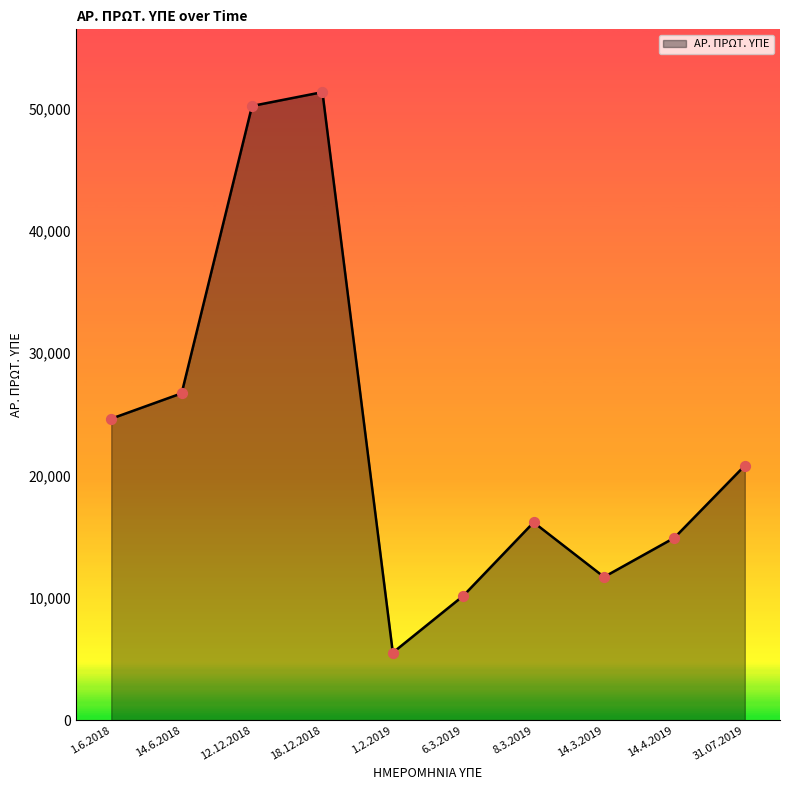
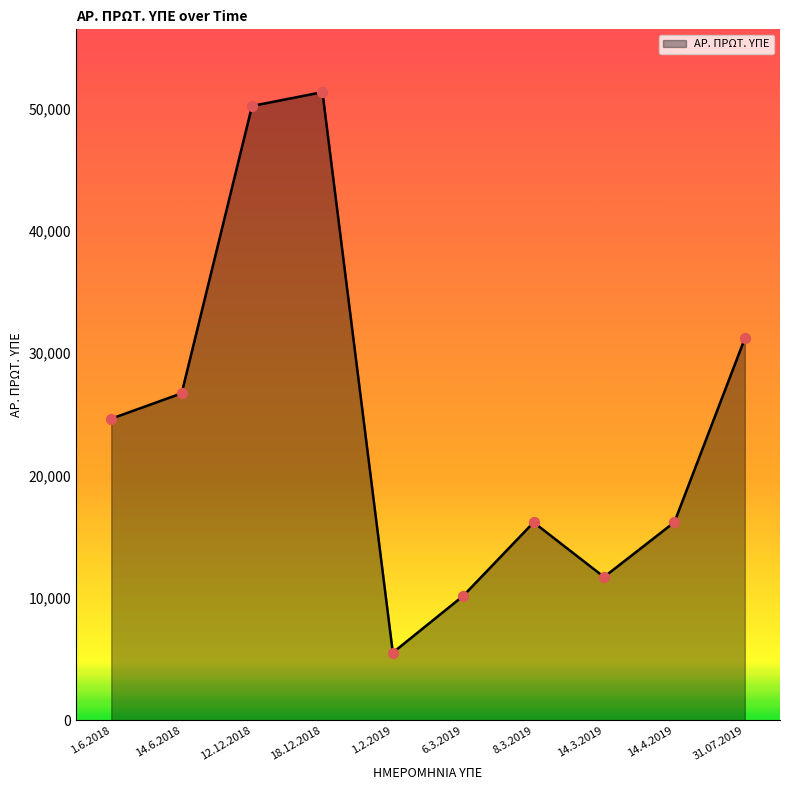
14.4.2019: 14,900 -> 16,200
31.07.2019: 20,800 -> 31,200
